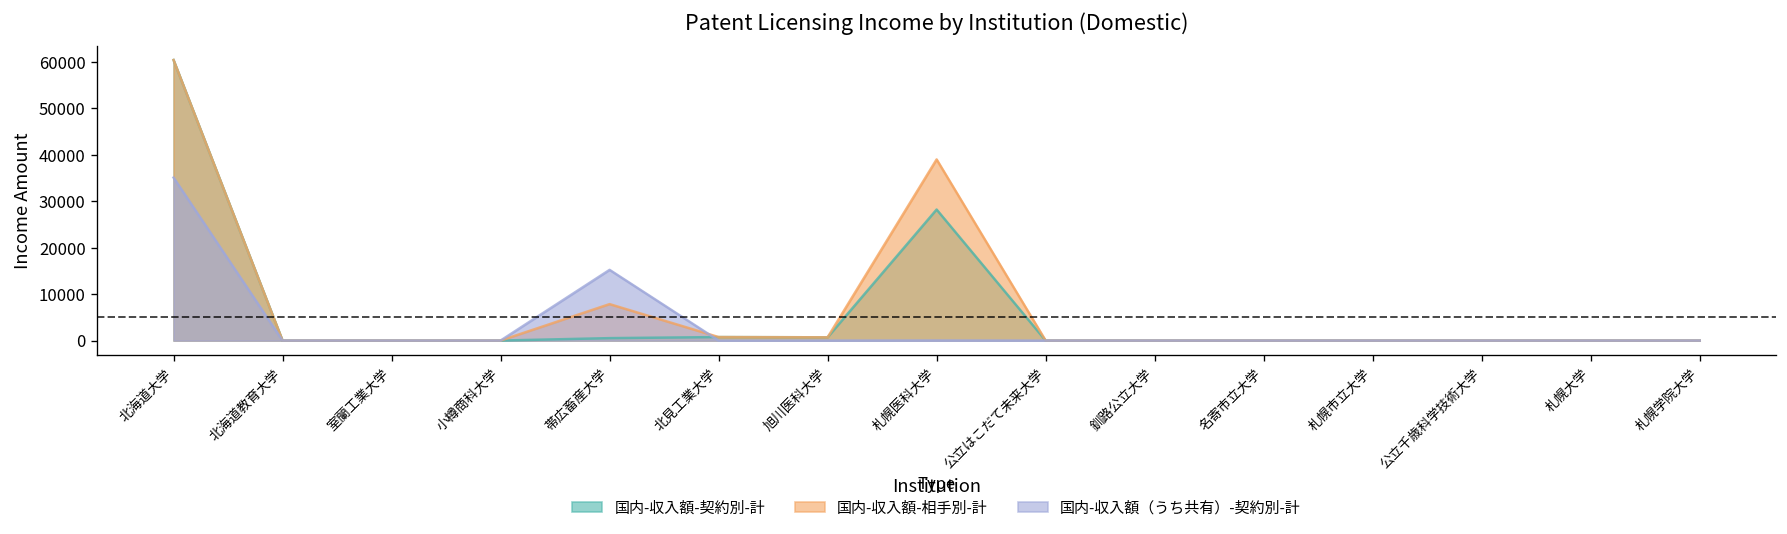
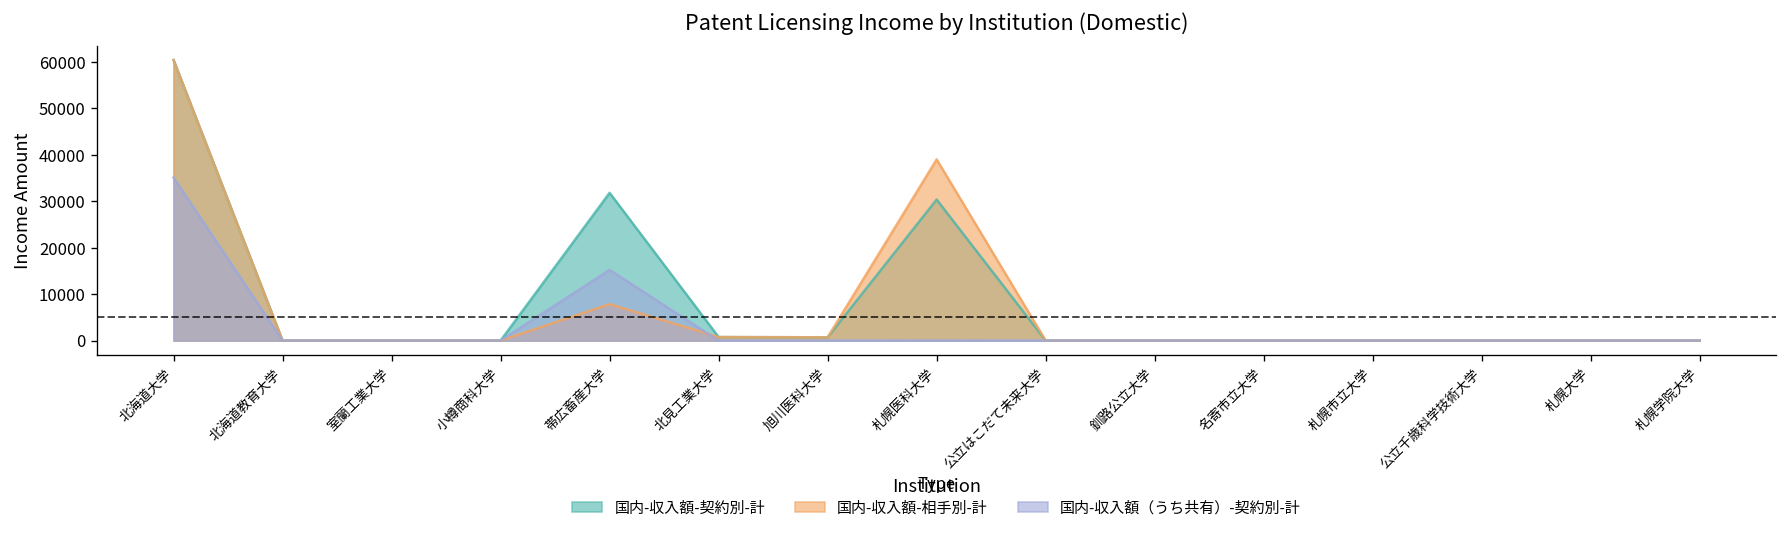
国内-収入額-契約別-計, 帯広畜産大学: 1000 -> 32000
国内-収入額-契約別-計, 札幌医科大学: 28000 -> 30000
